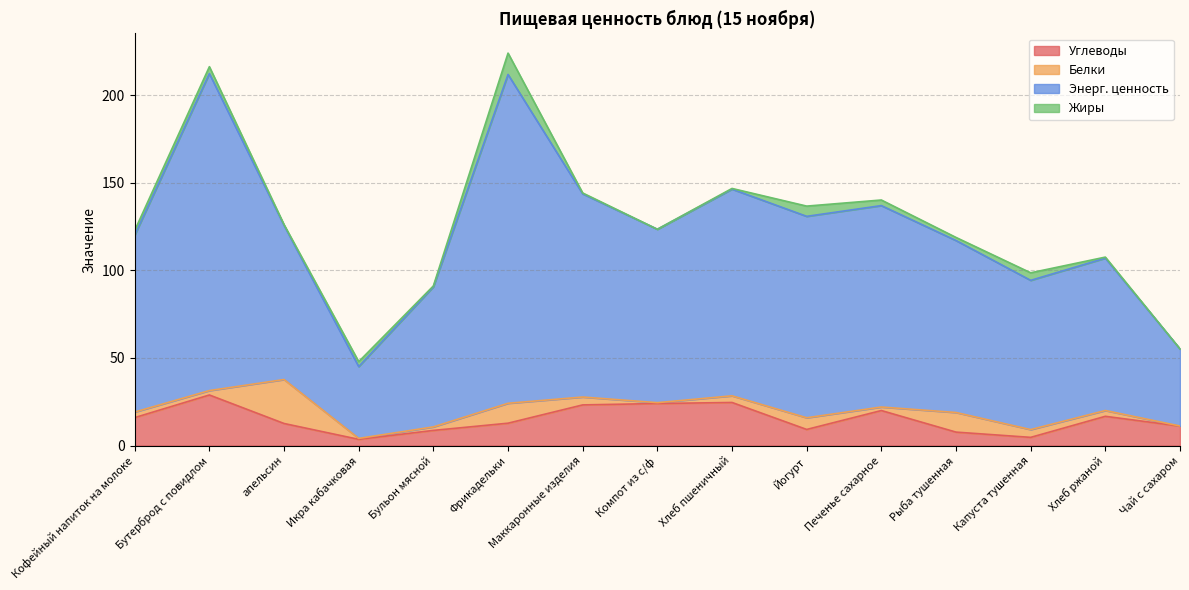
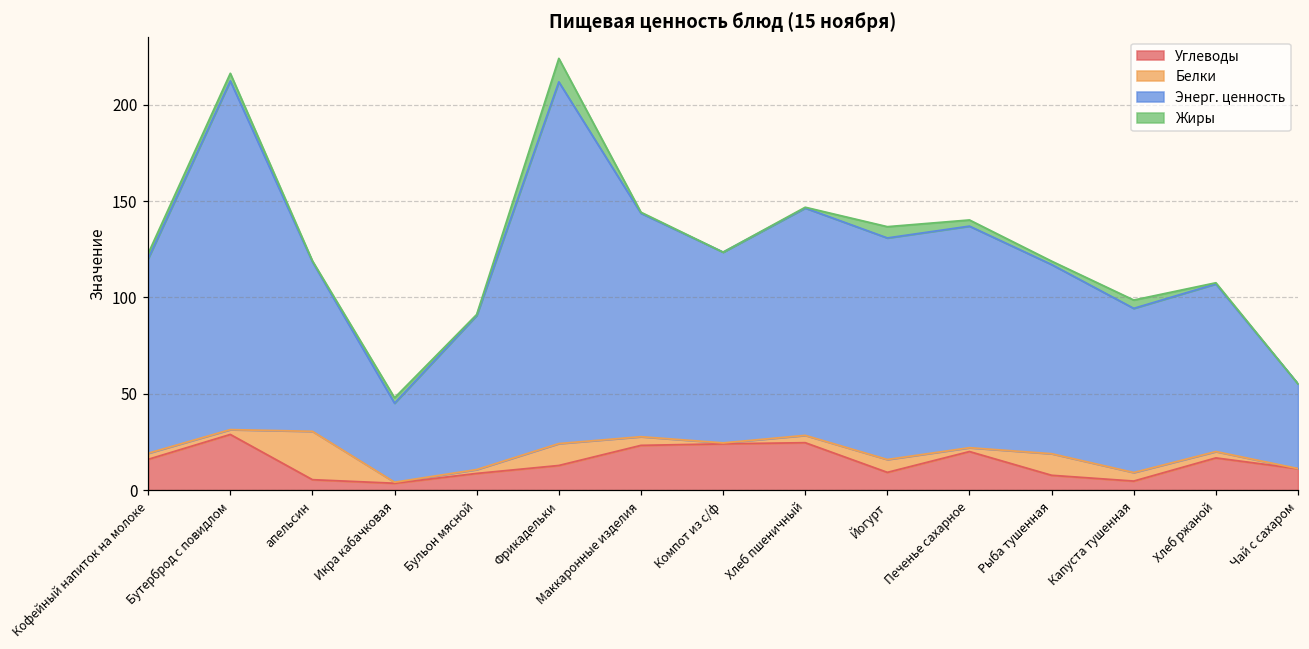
Углеводы, апельсин: 13 -> 5
